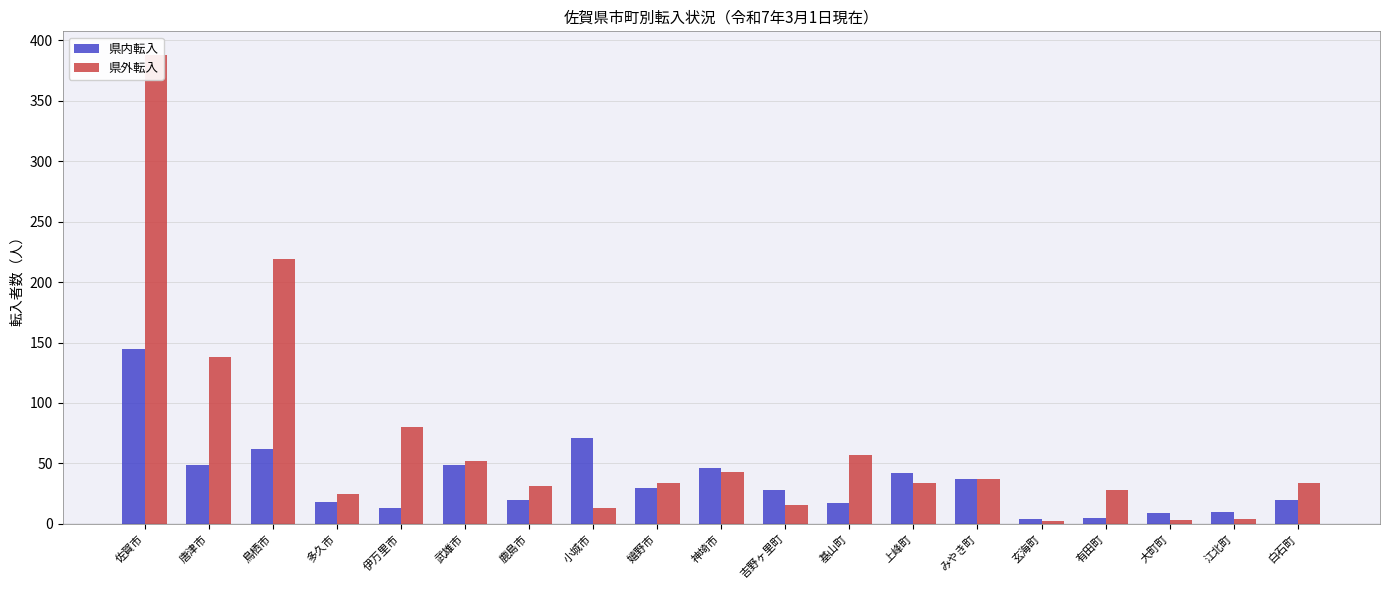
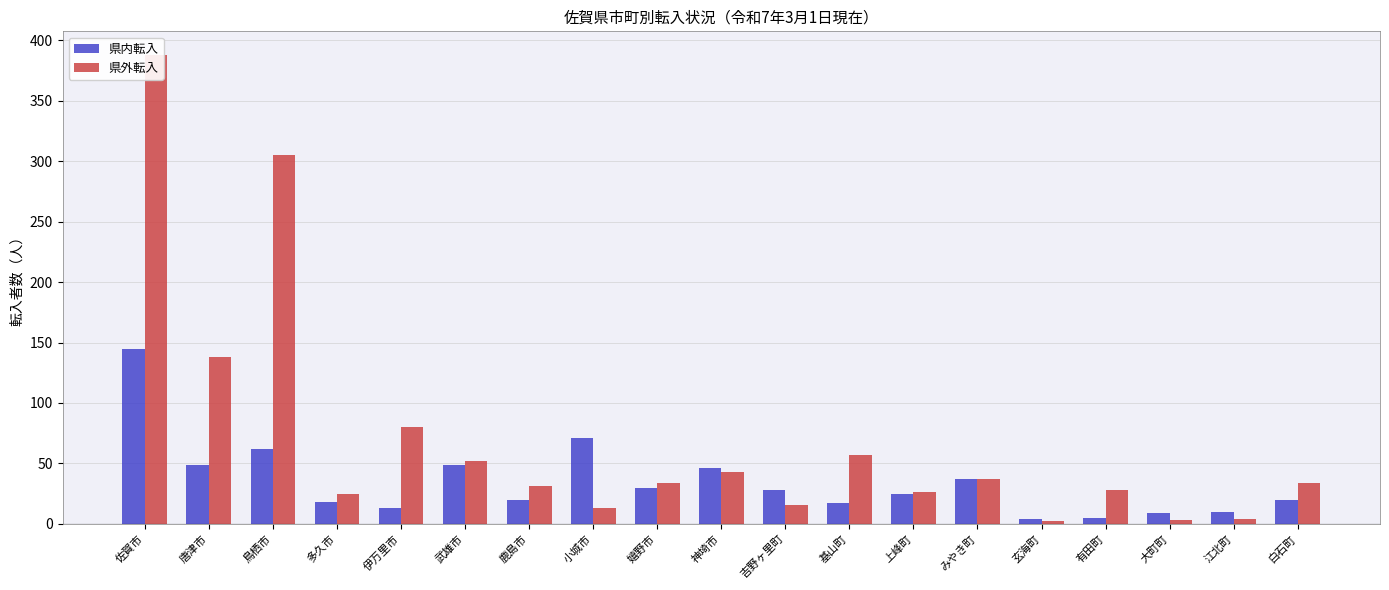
県外転入, 鳥栖市: 219 -> 305
県内転入, 上峰町: 42 -> 25
県外転入, 上峰町: 34 -> 26
